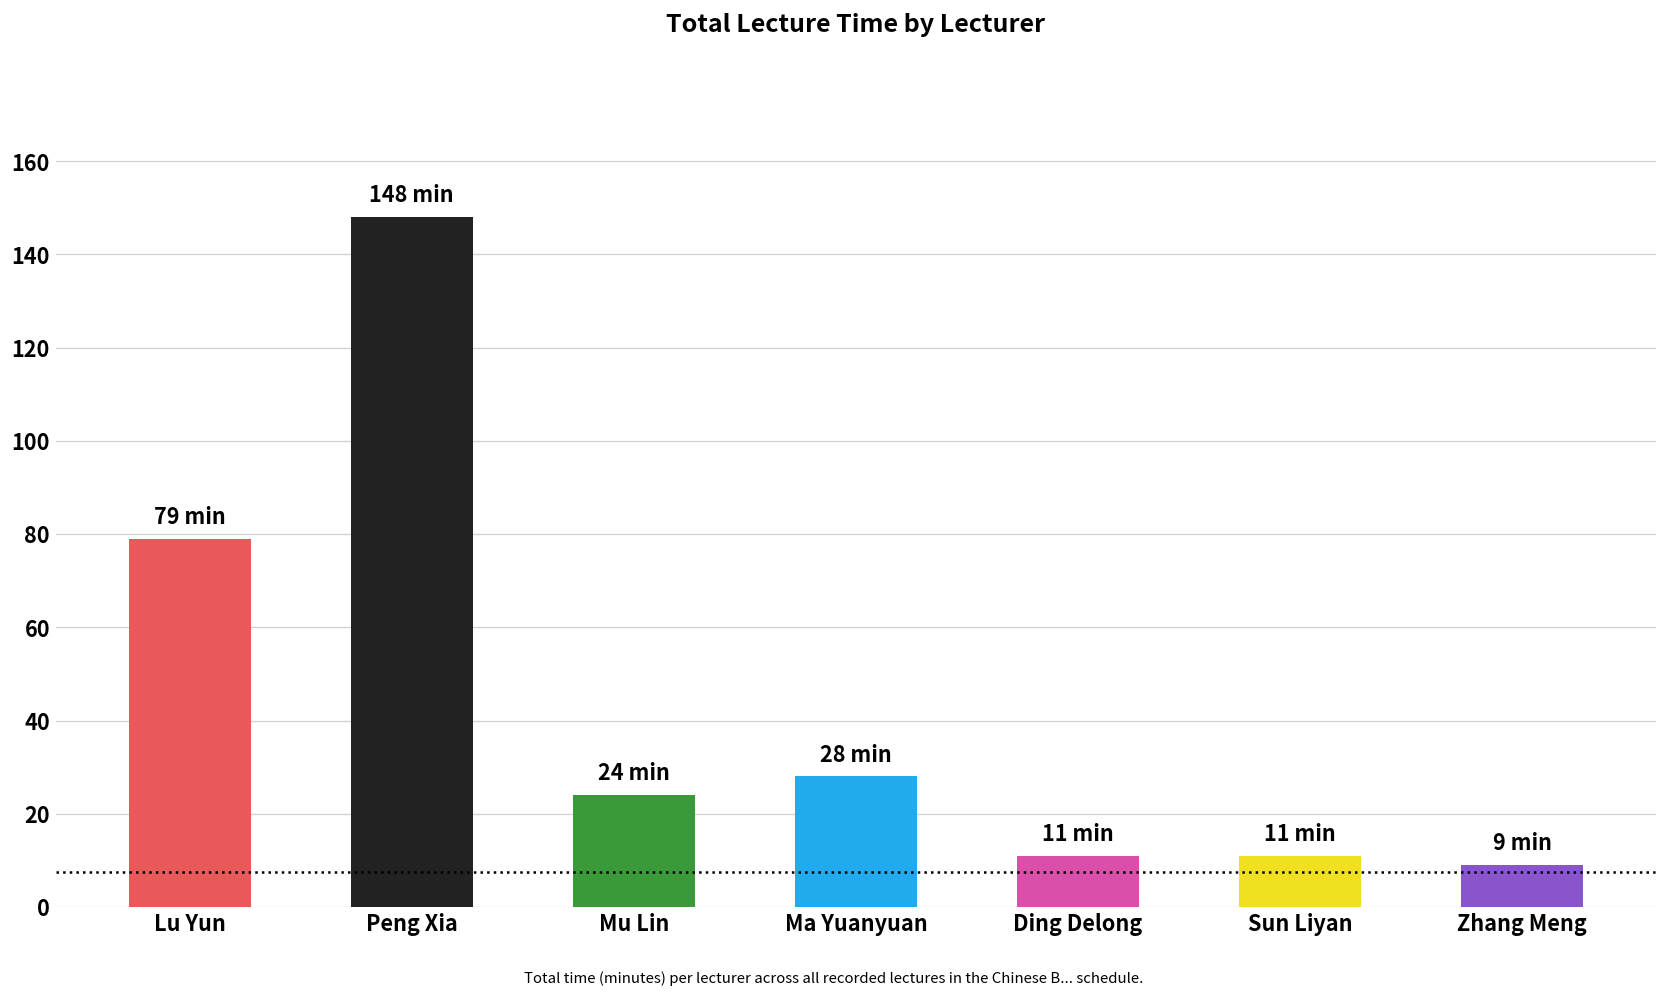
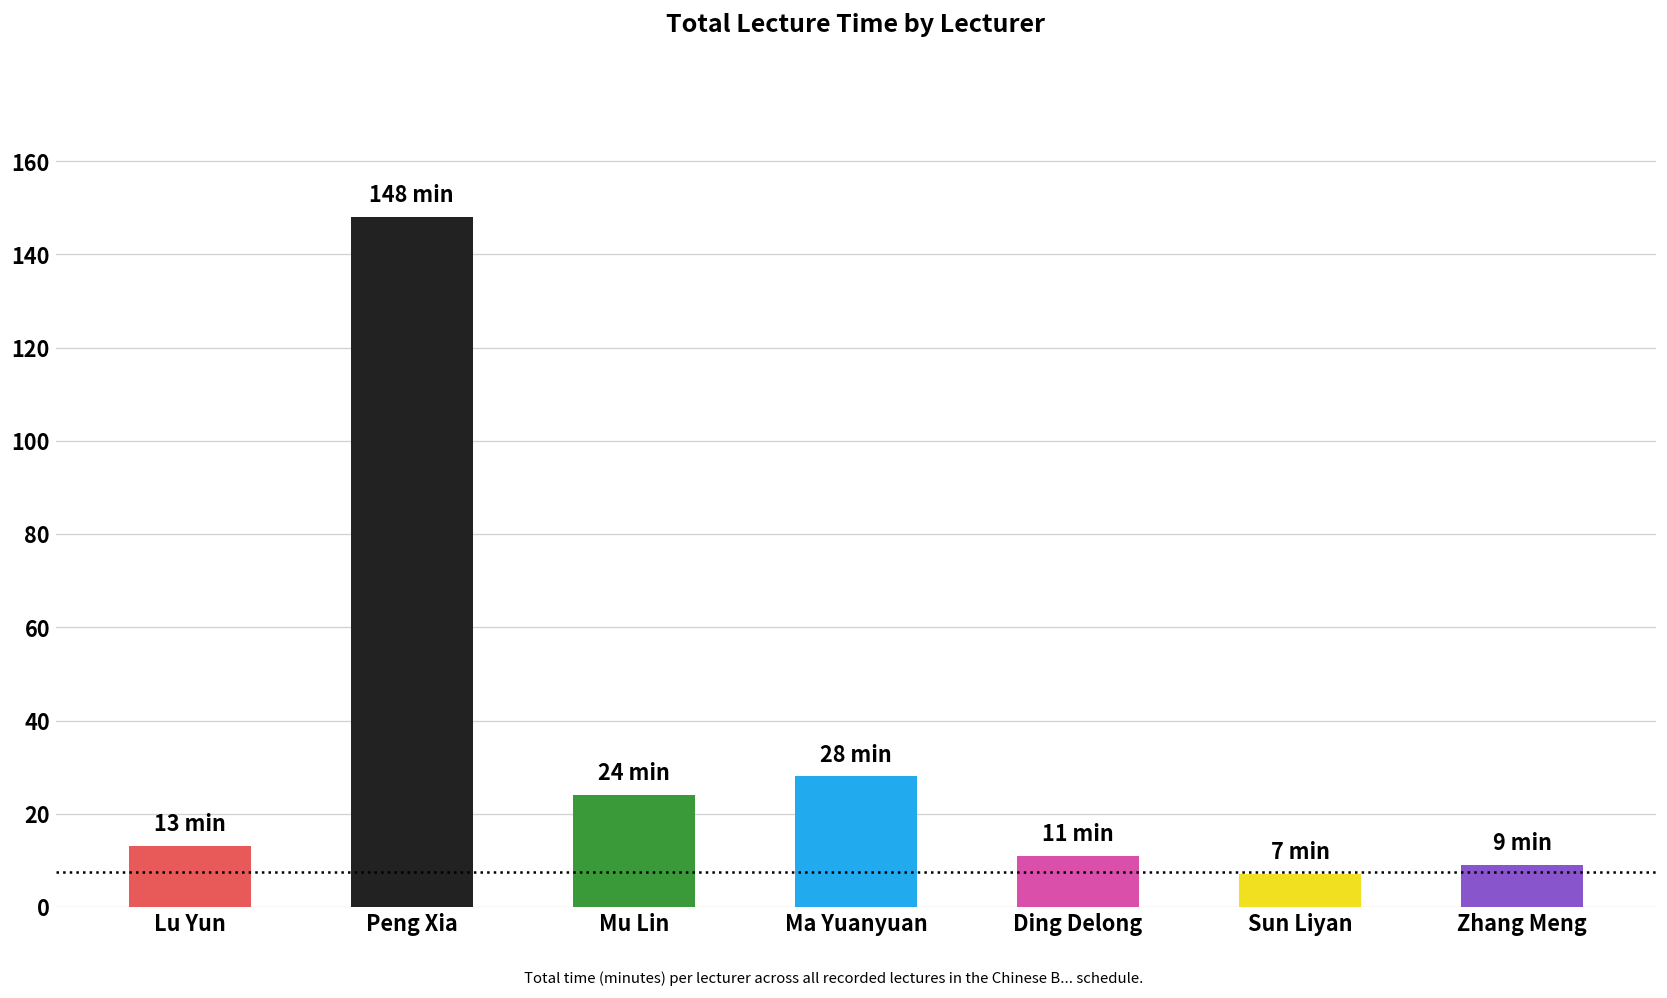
Lu Yun: 79 -> 13
Sun Liyan: 11 -> 7
